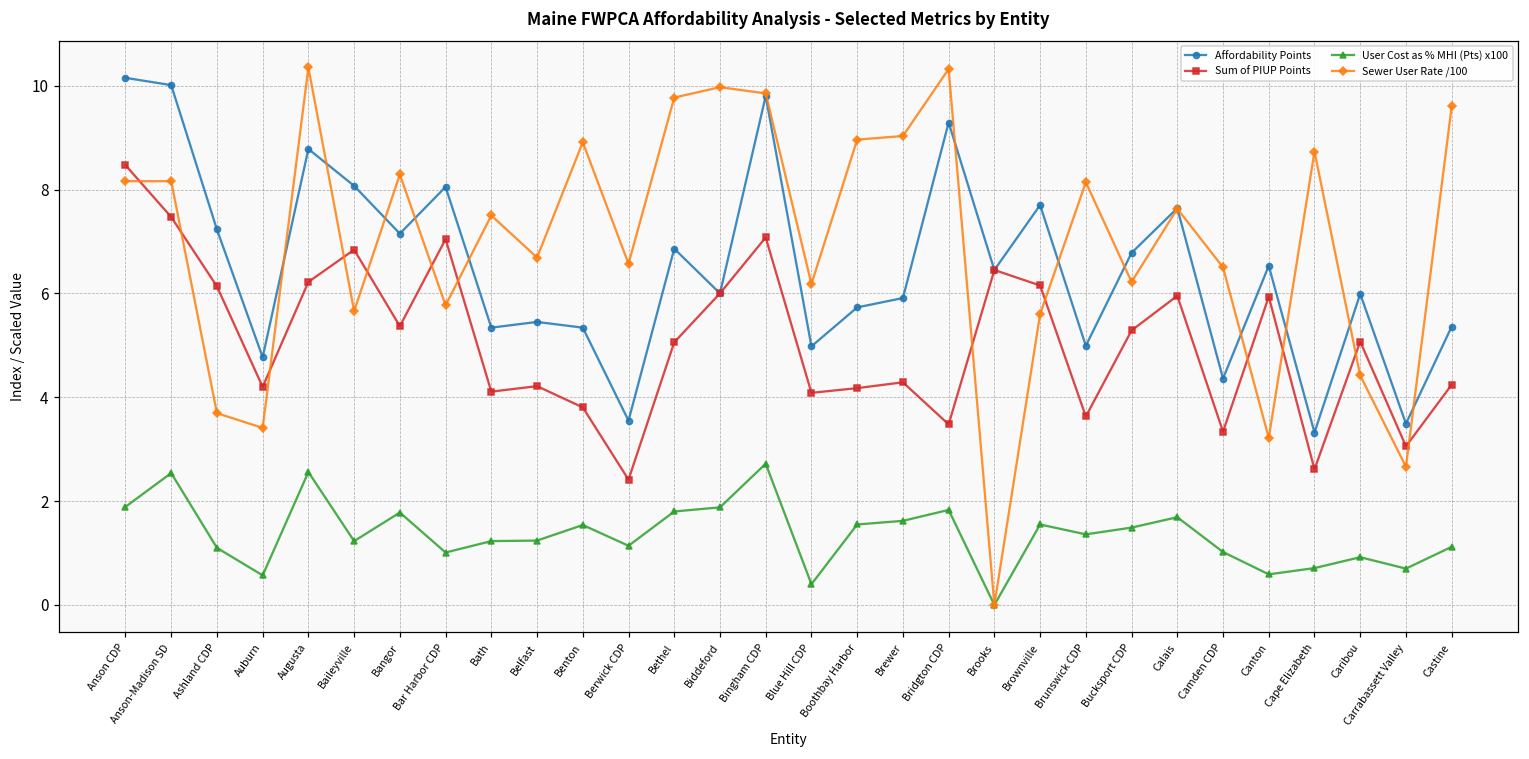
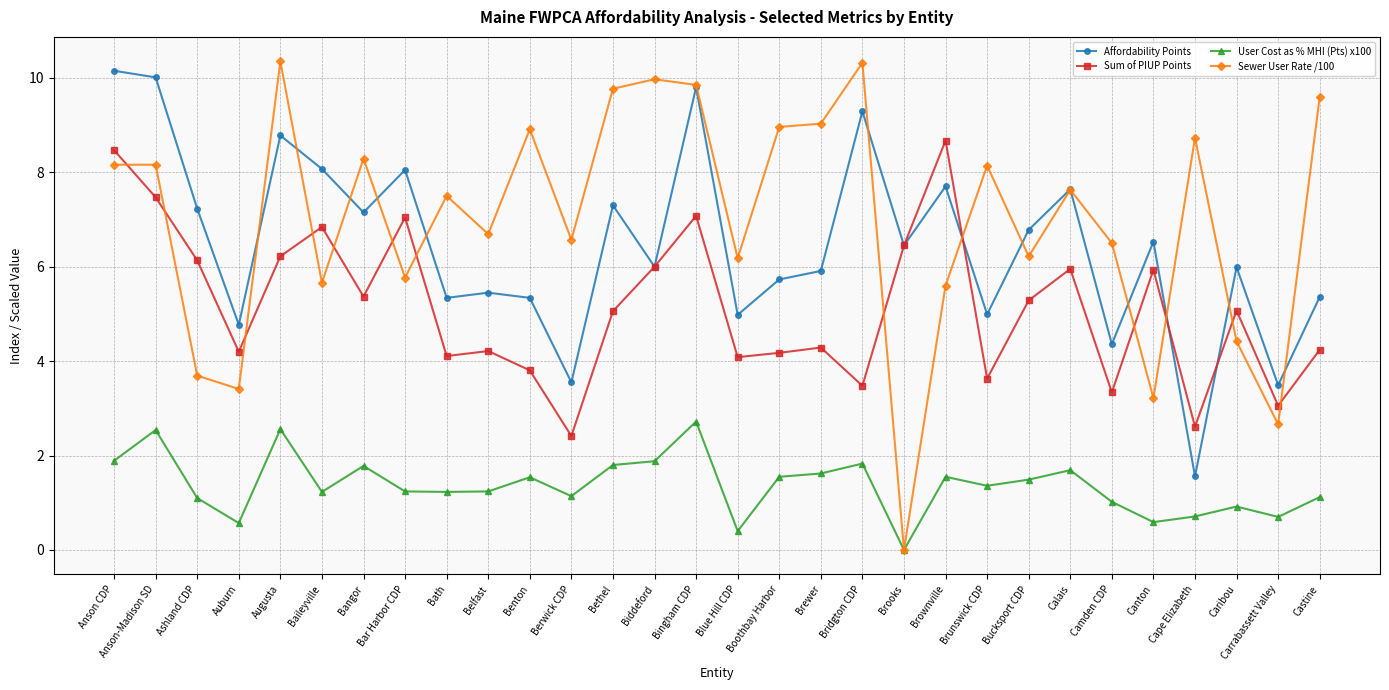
User Cost as % MHI (Pts) x100, Bar Harbor CDP: 1.0 -> 1.2
Affordability Points, Bethel: 6.9 -> 7.3
Sum of PIUP Points, Brownville: 6.2 -> 8.7
Affordability Points, Cape Elizabeth: 3.3 -> 1.6
